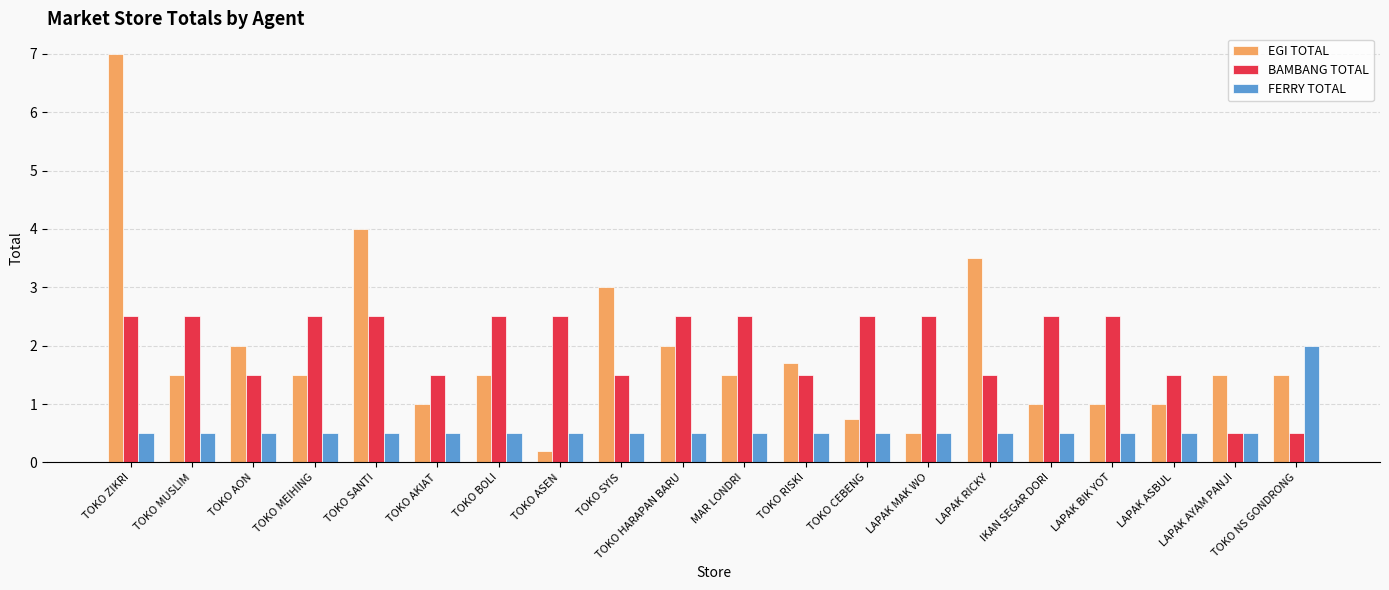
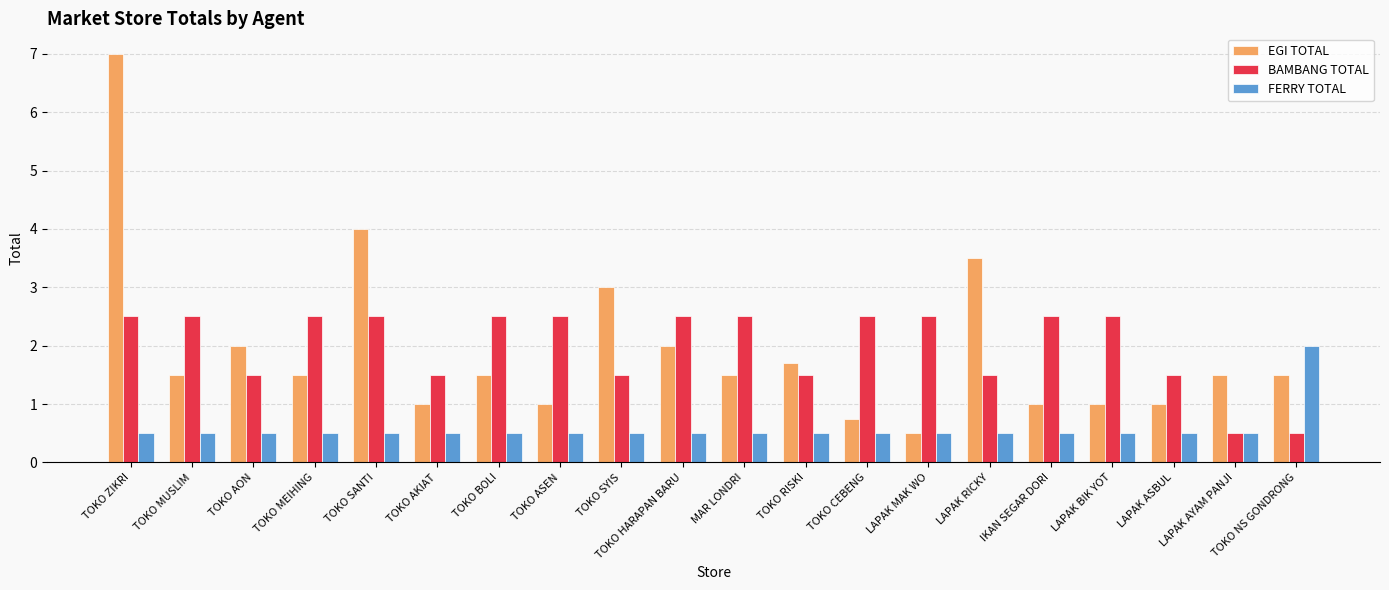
EGI TOTAL, TOKO ASEN: 0.2 -> 1.0
